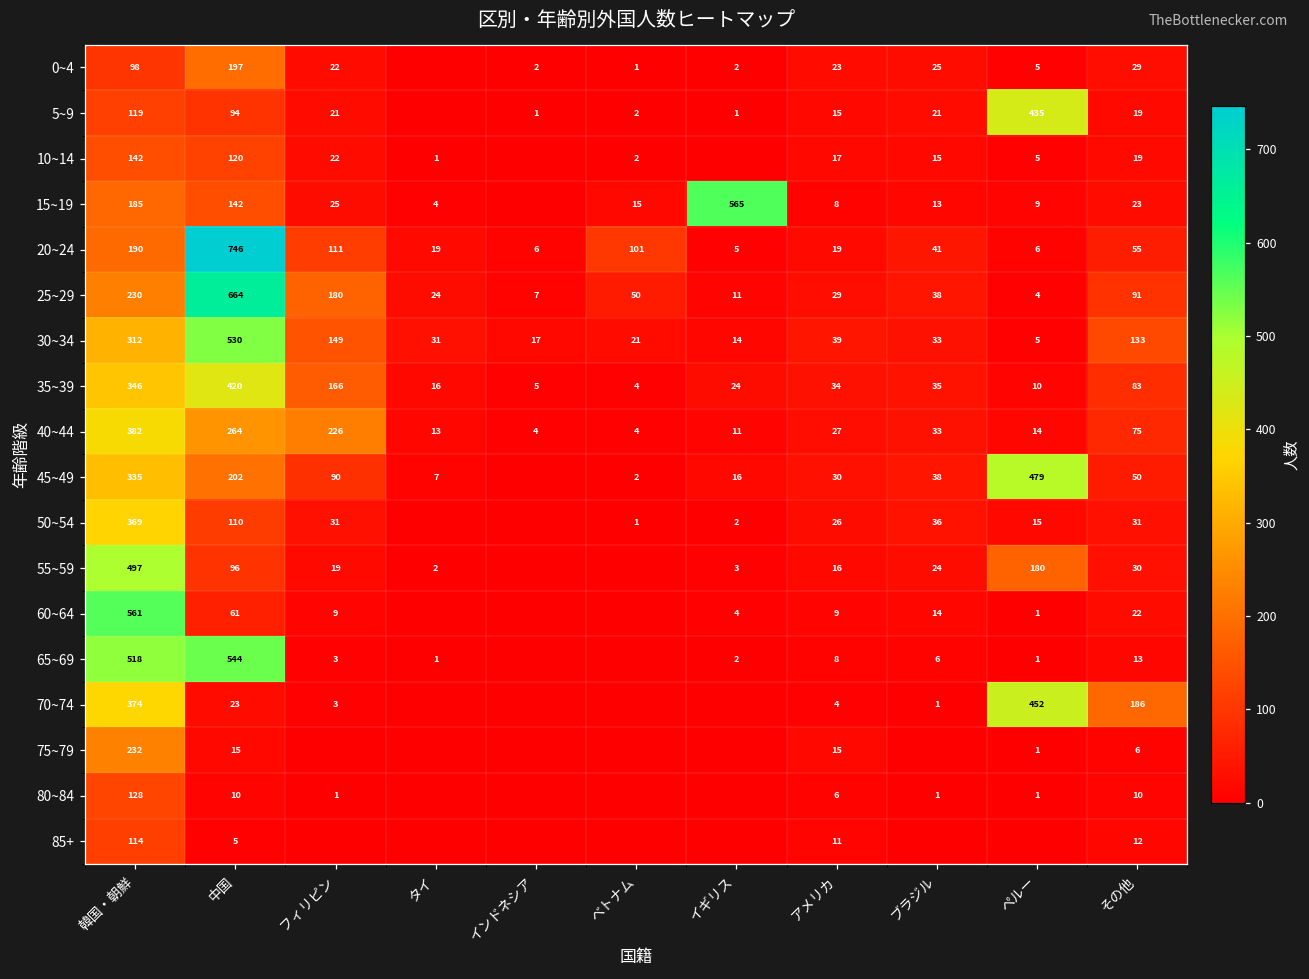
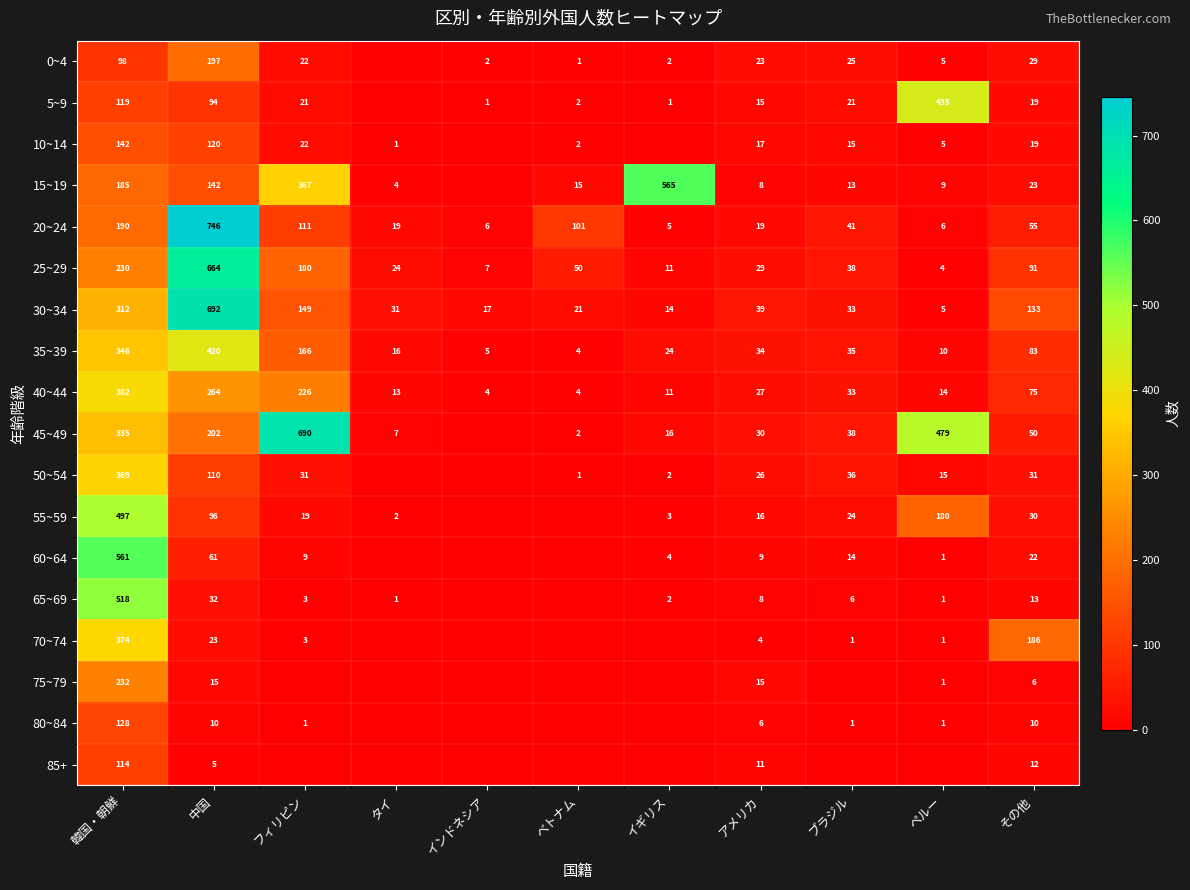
15~19, フィリピン: 25 -> 367
30~34, 中国: 530 -> 692
45~49, フィリピン: 90 -> 690
65~69, 中国: 544 -> 32
70~74, ペルー: 452 -> 1
